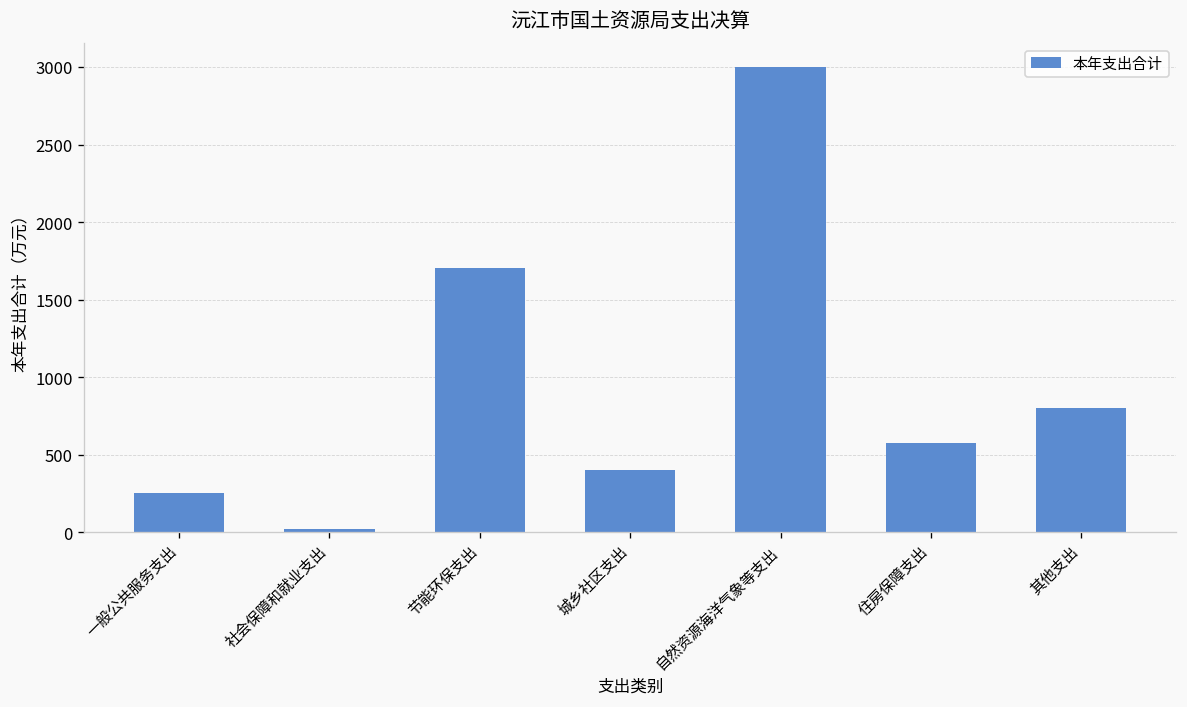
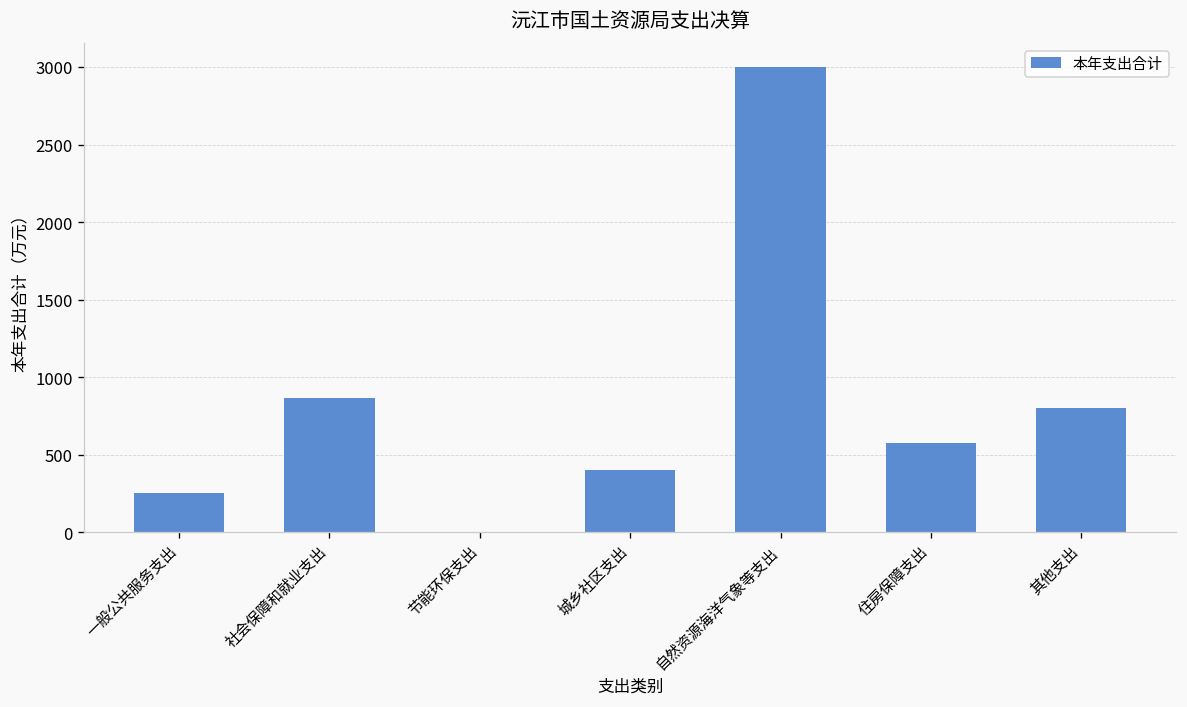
社会保障和就业支出: 20 -> 870
节能环保支出: 1710 -> 0
